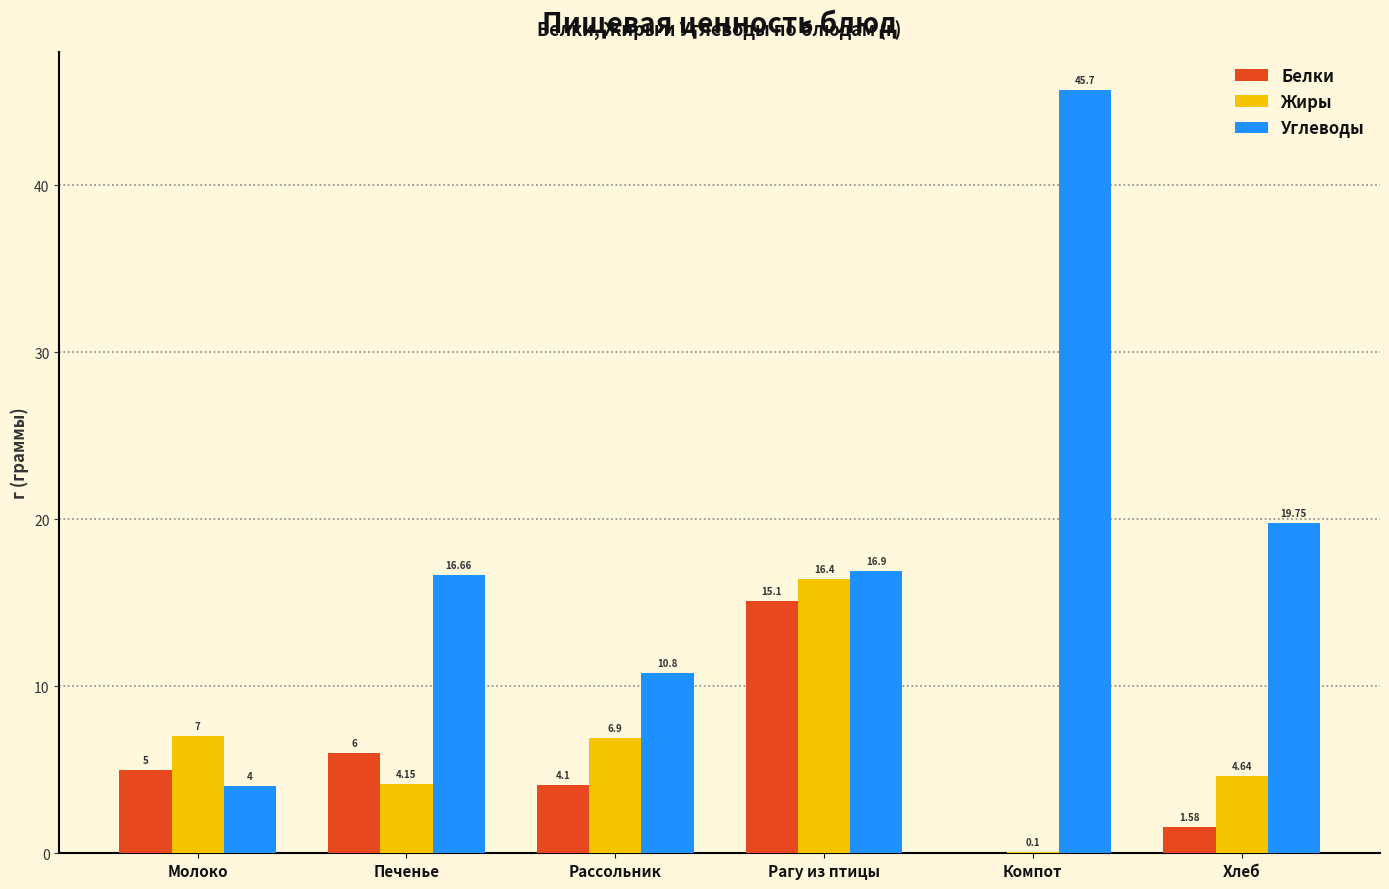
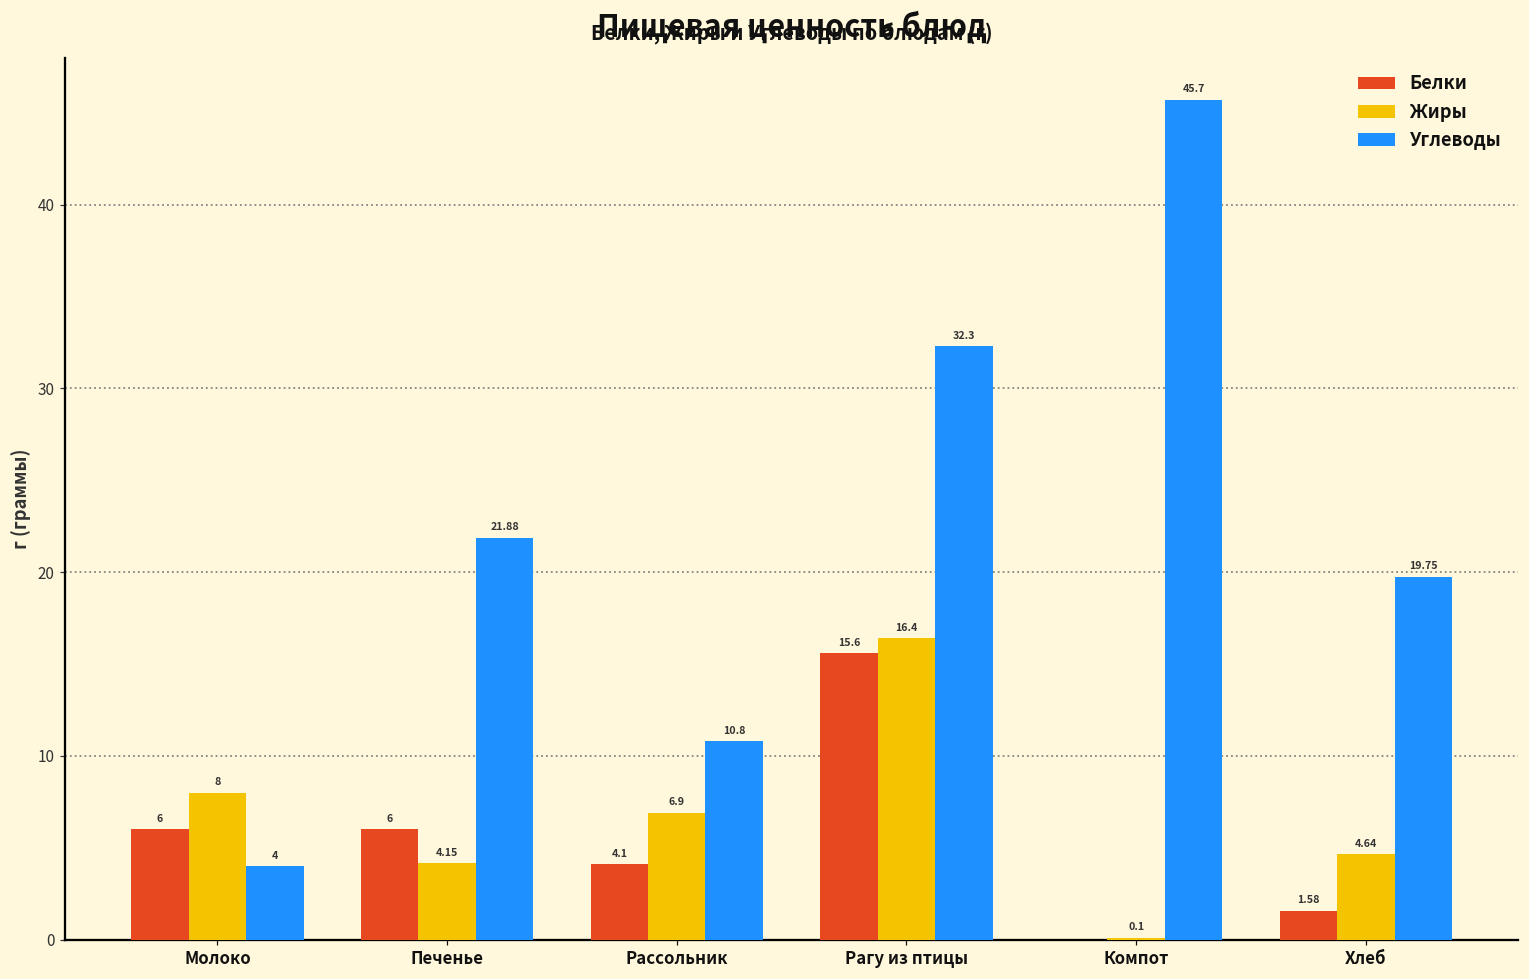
Белки, Молоко: 5 -> 6
Жиры, Молоко: 7 -> 8
Углеводы, Печенье: 16.66 -> 21.88
Белки, Рагу из птицы: 15.1 -> 15.6
Углеводы, Рагу из птицы: 16.9 -> 32.3
